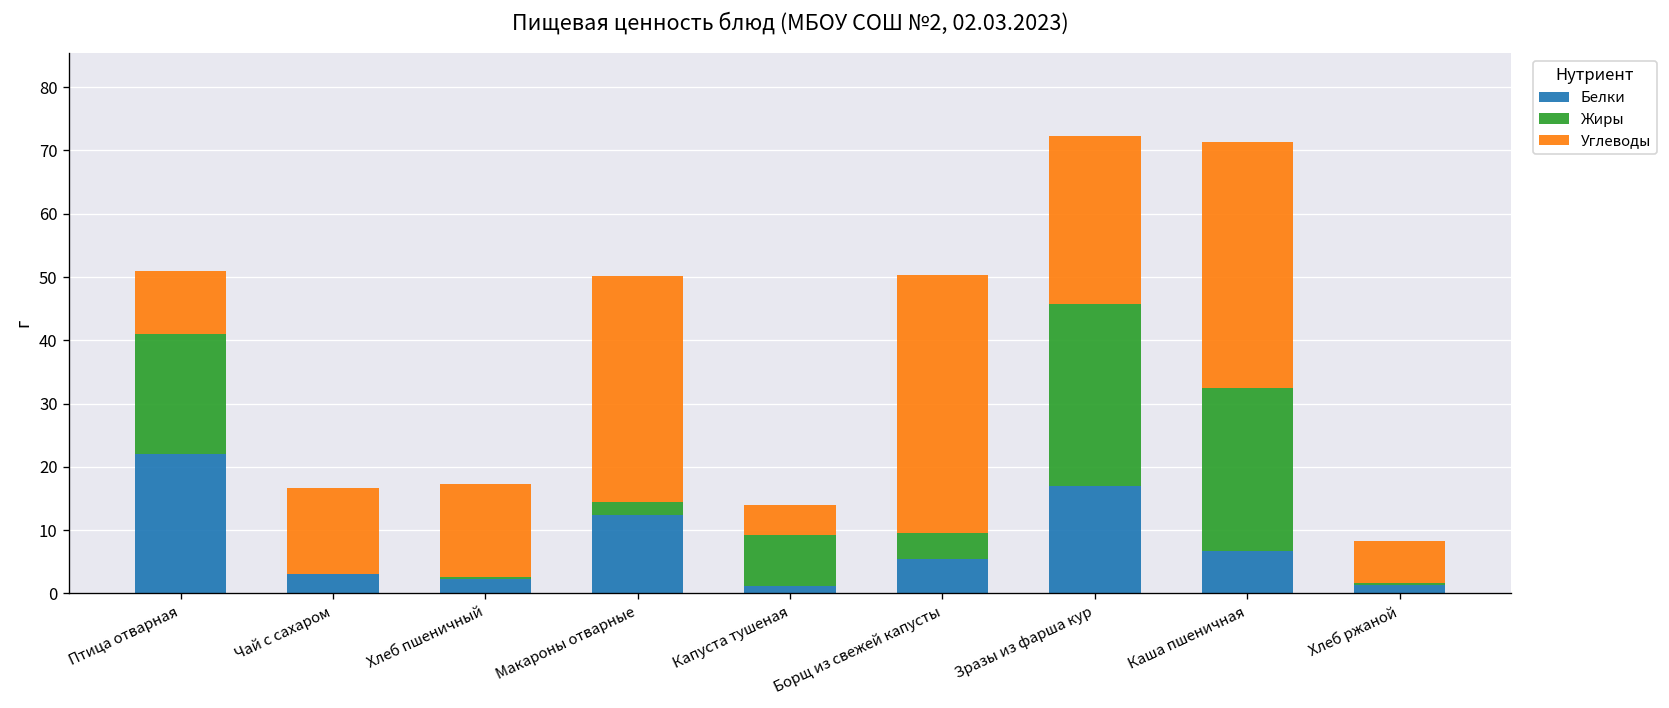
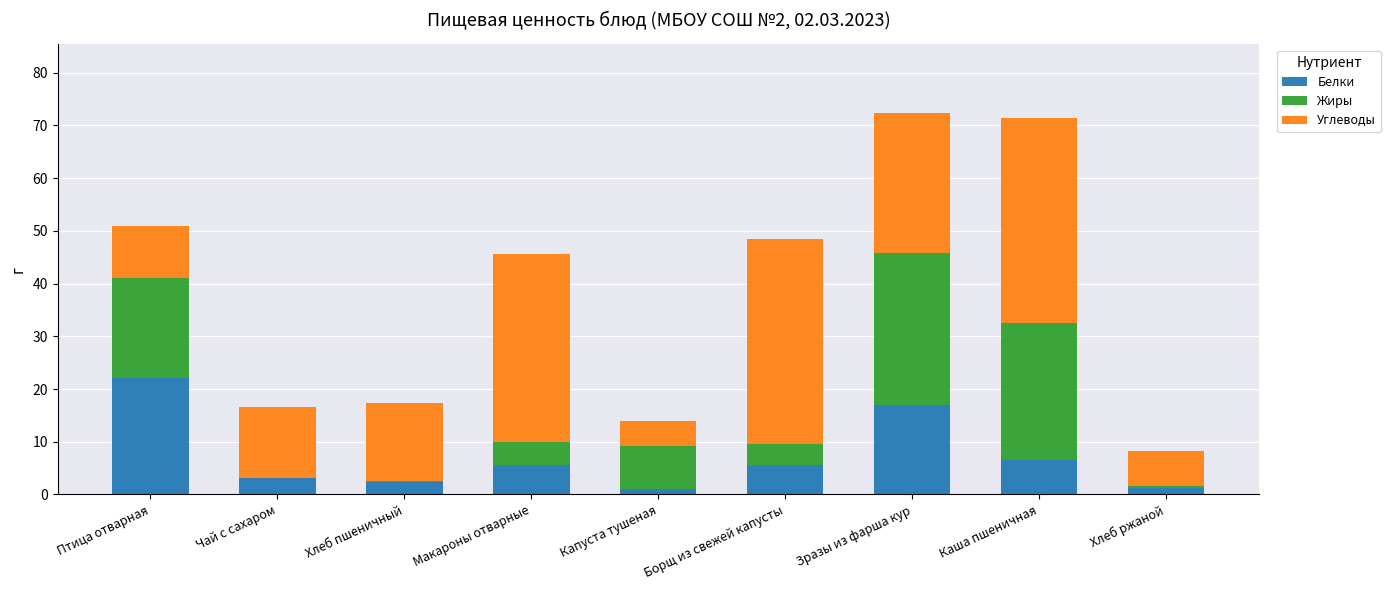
Белки, Макароны отварные: 12 -> 6
Жиры, Макароны отварные: 2 -> 4
Углеводы, Борщ из свежей капусты: 41 -> 39
